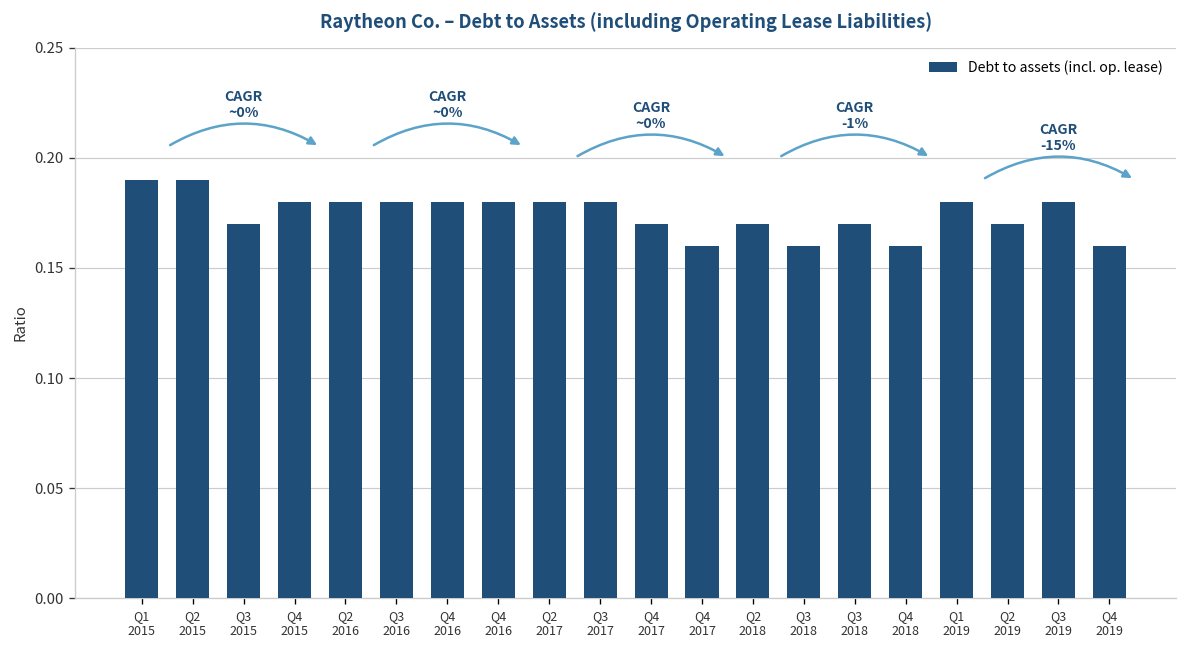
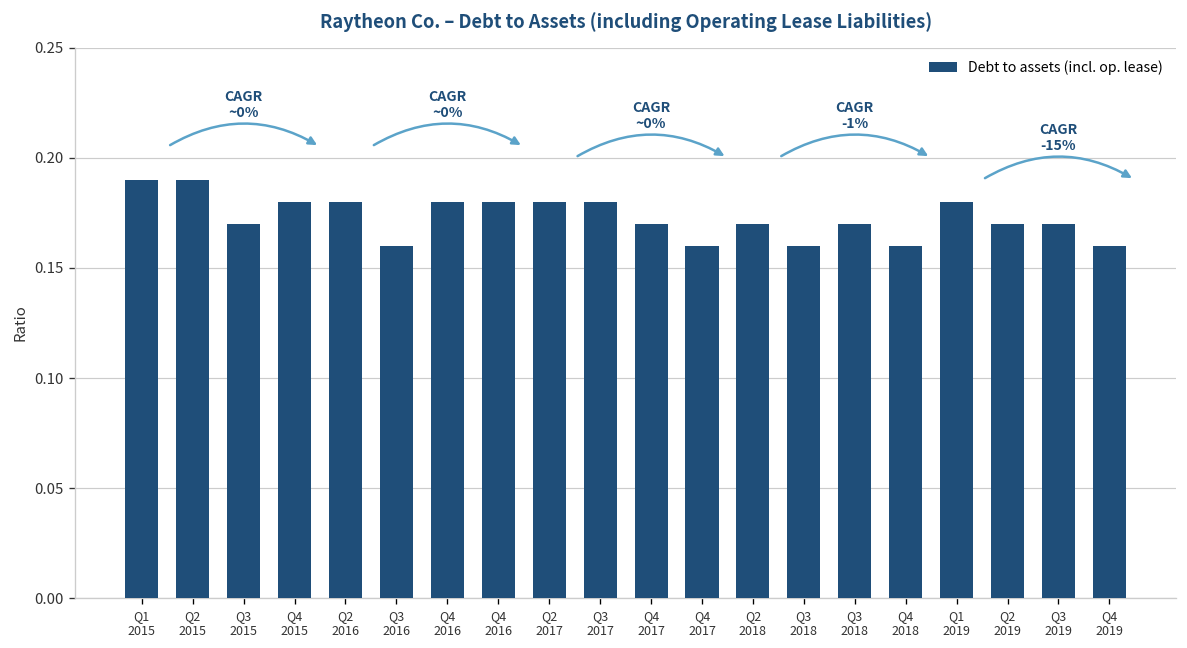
Q3 2016: 0.18 -> 0.16
Q3 2019: 0.18 -> 0.17
